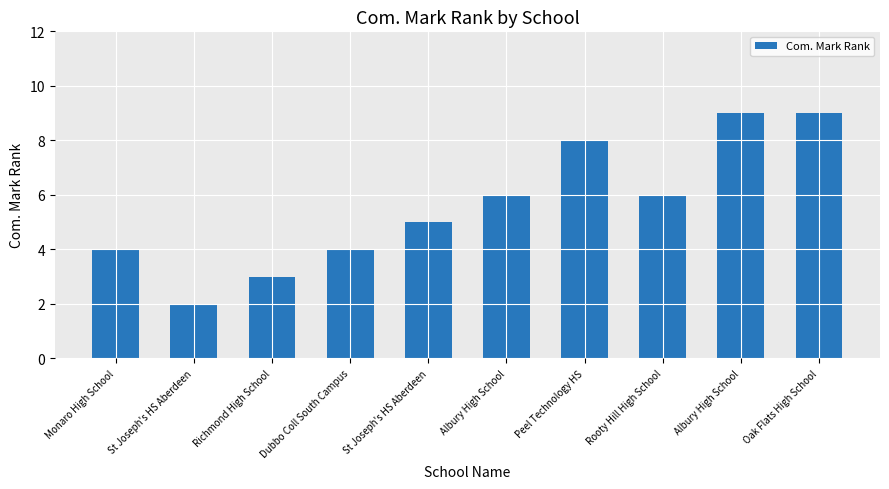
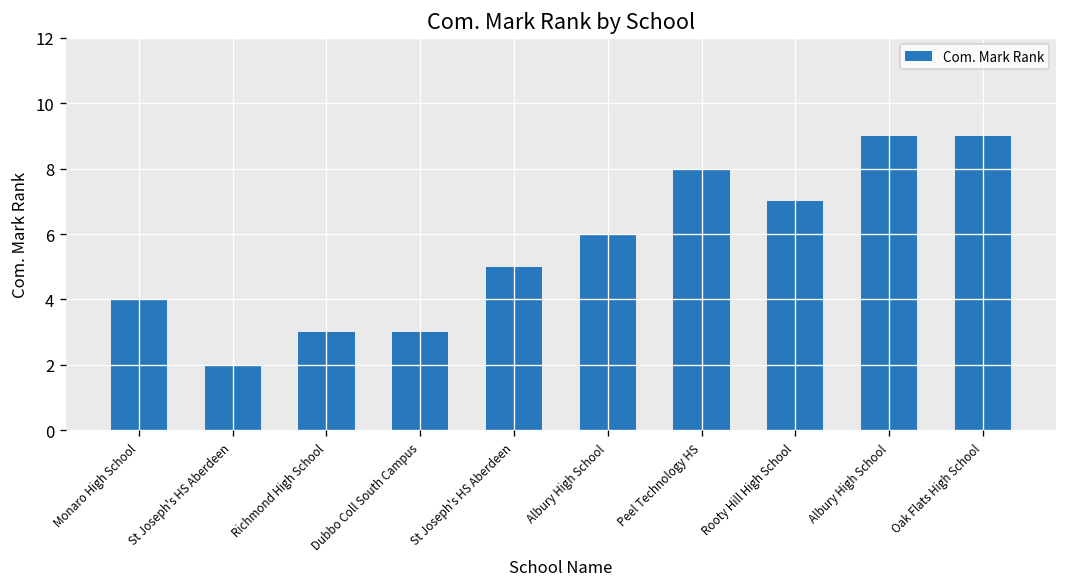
Dubbo Coll South Campus: 4 -> 3
Rooty Hill High School: 6 -> 7
